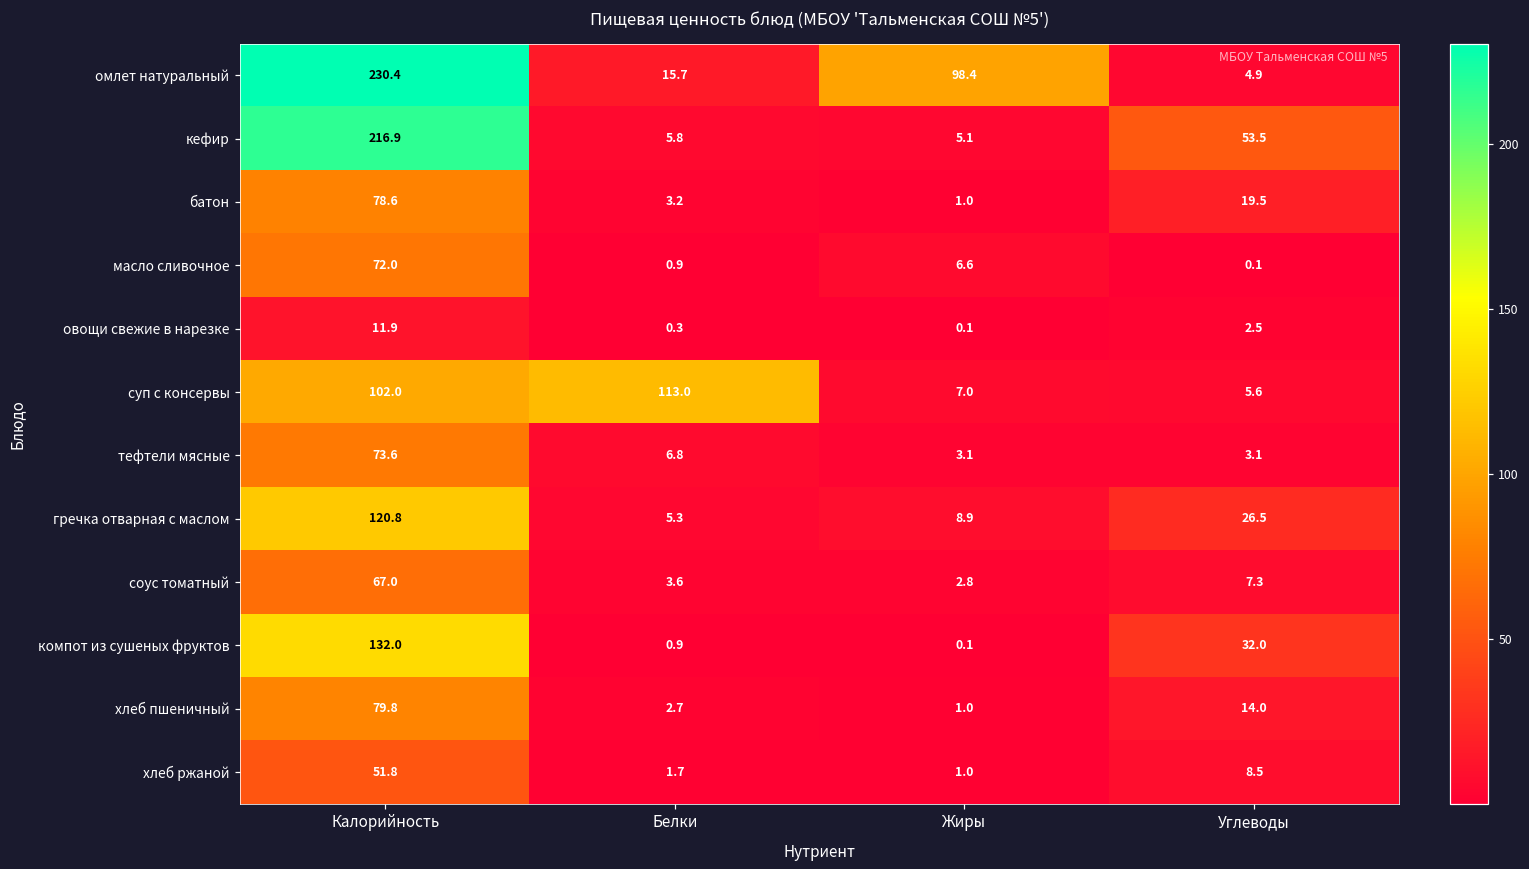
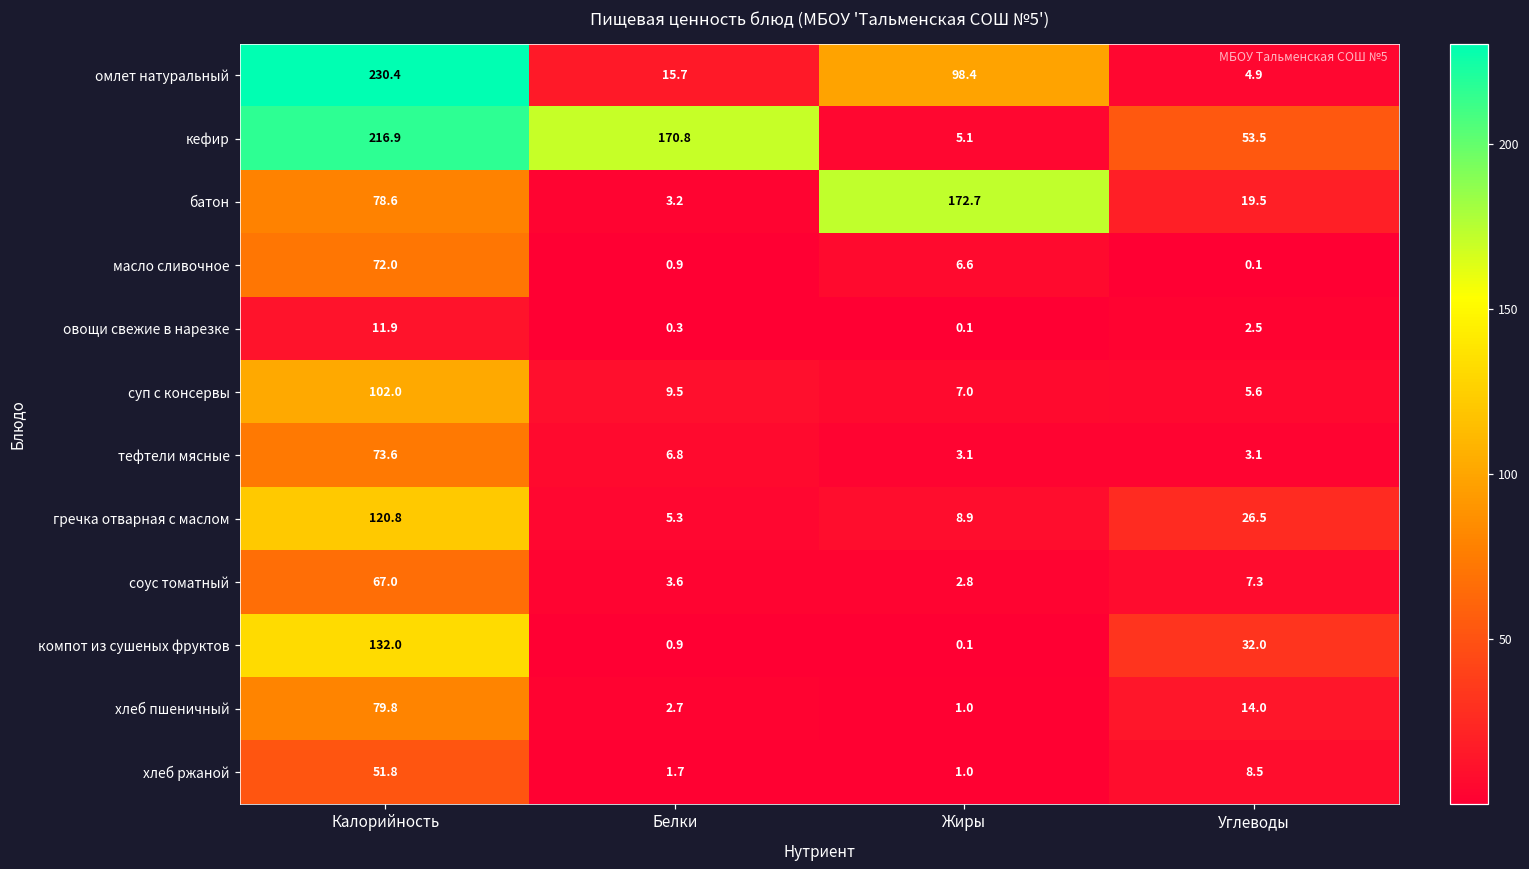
кефир, Белки: 5.8 -> 170.8
батон, Жиры: 1.0 -> 172.7
суп с консервы, Белки: 113.0 -> 9.5
